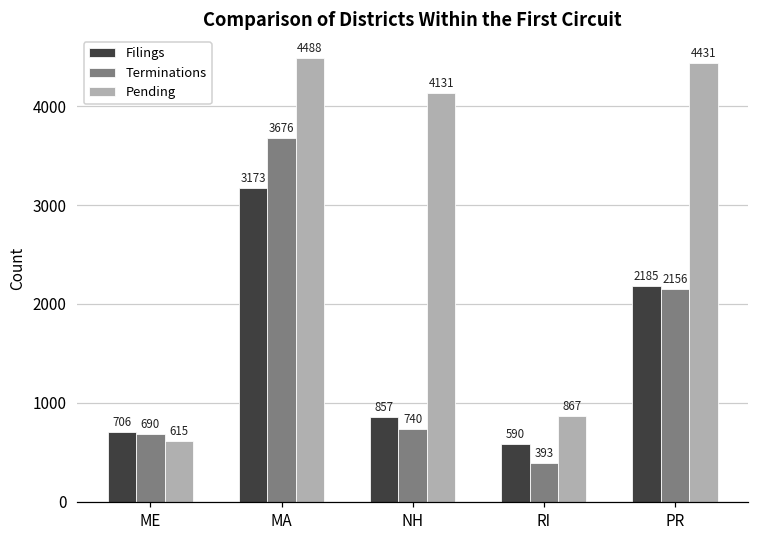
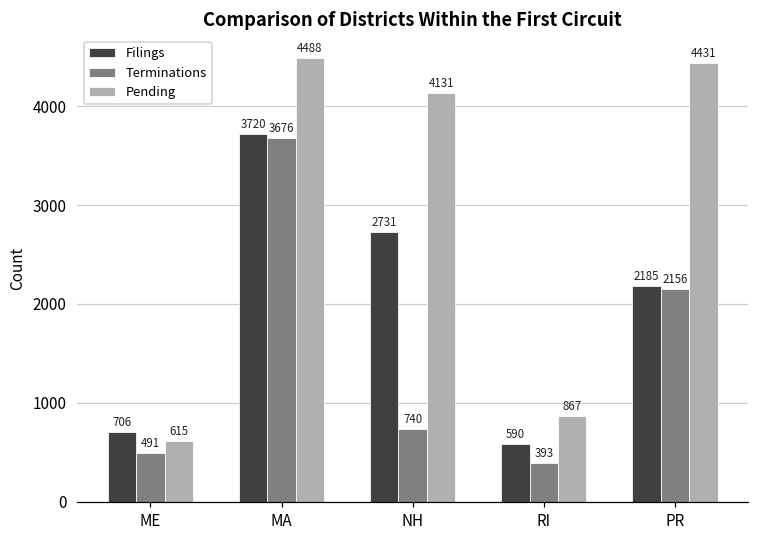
Terminations, ME: 690 -> 491
Filings, MA: 3173 -> 3720
Filings, NH: 857 -> 2731
